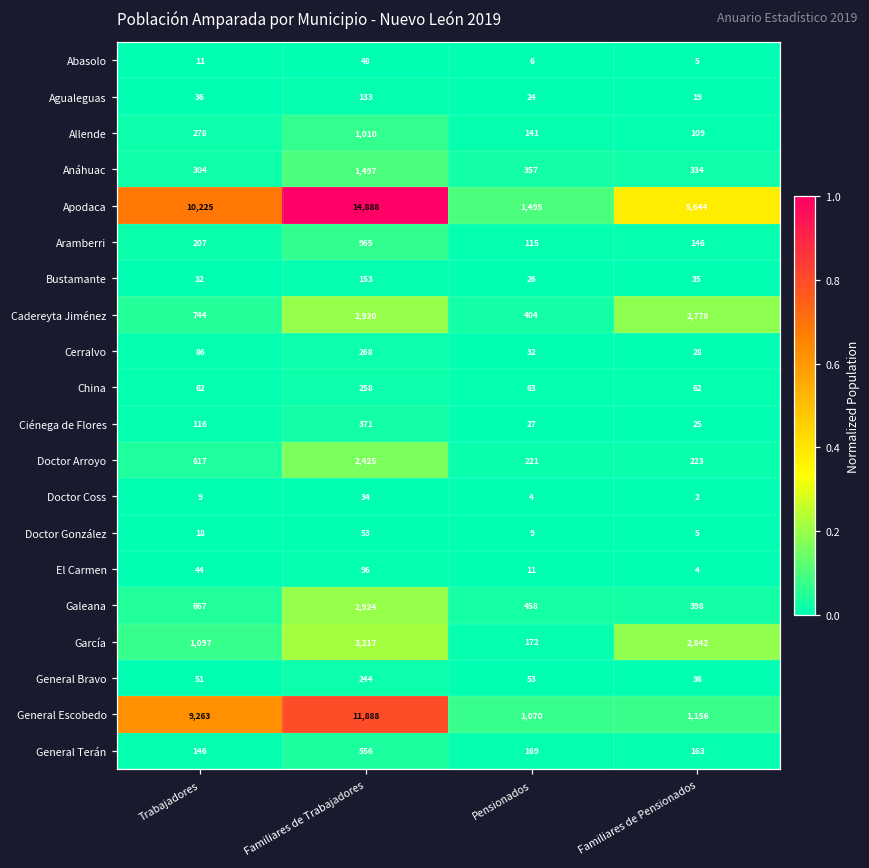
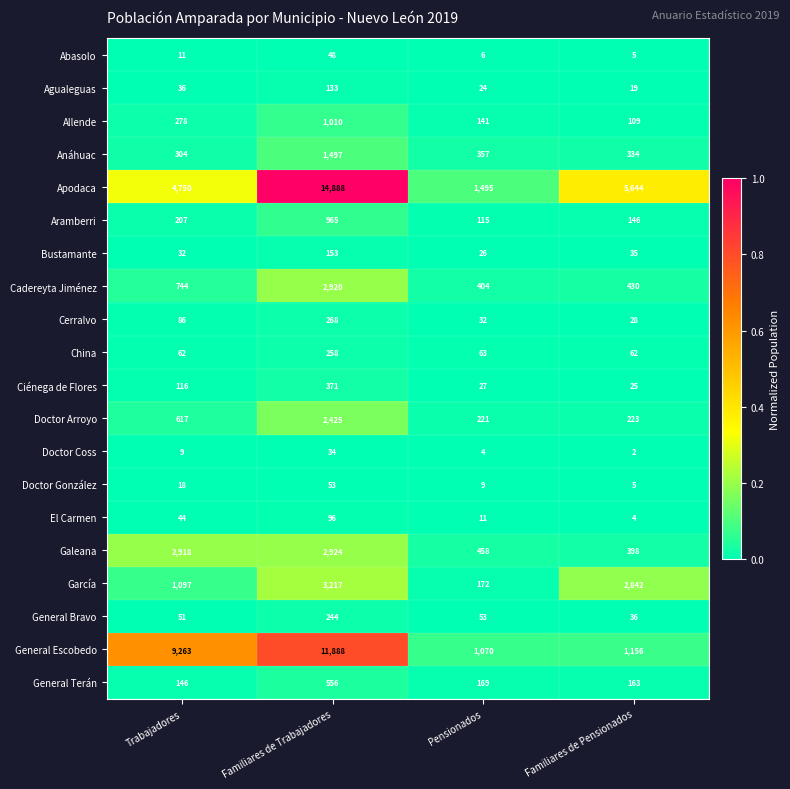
Apodaca, Trabajadores: 10,225 -> 4,750
Cadereyta Jiménez, Familiares de Pensionados: 2,778 -> 430
Galeana, Trabajadores: 667 -> 2,918
